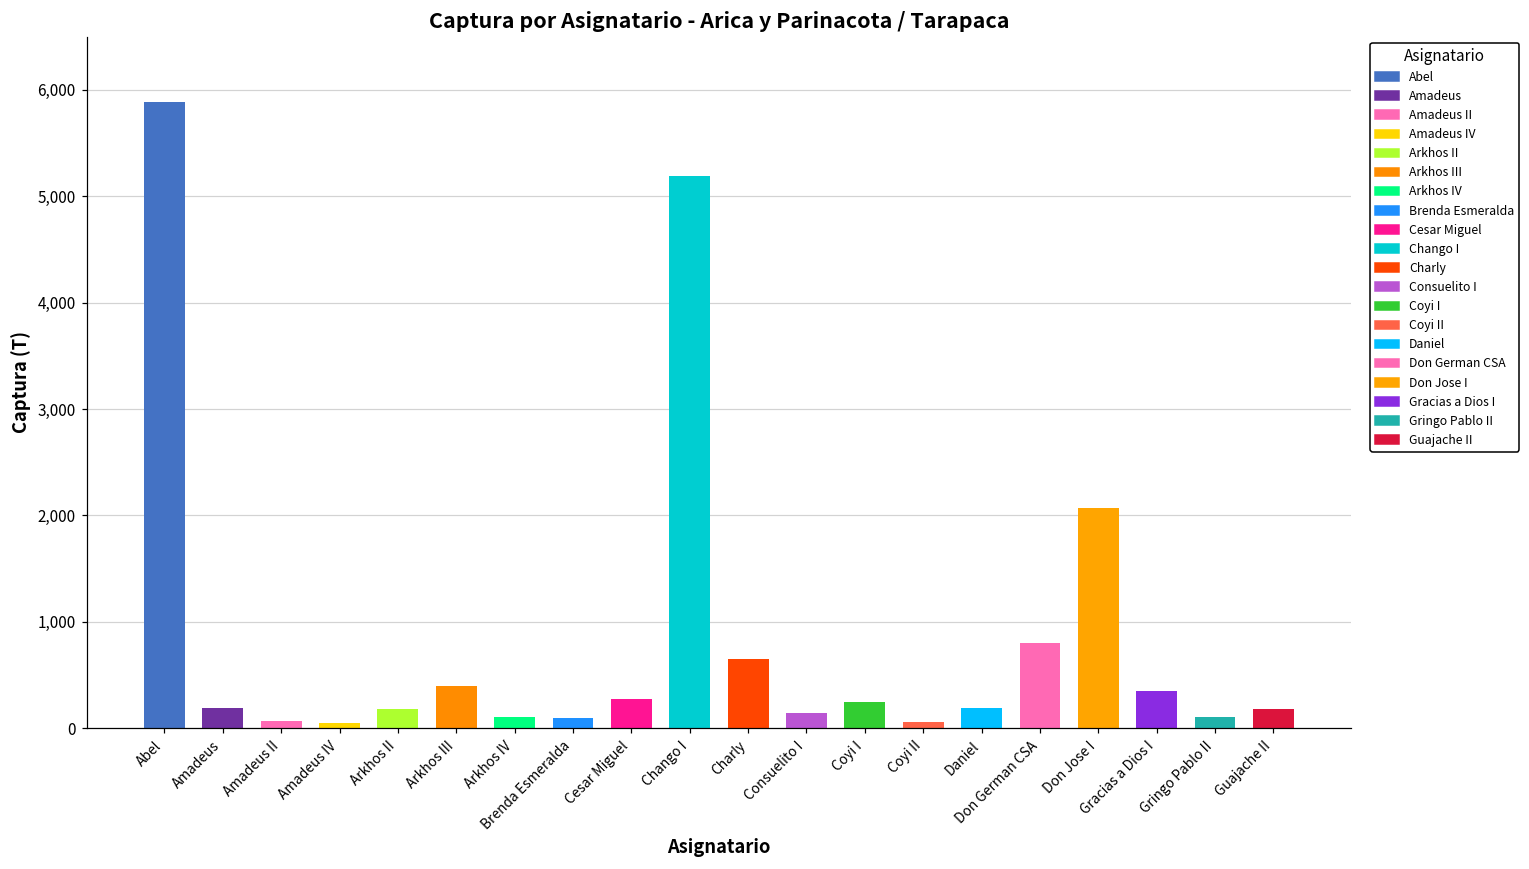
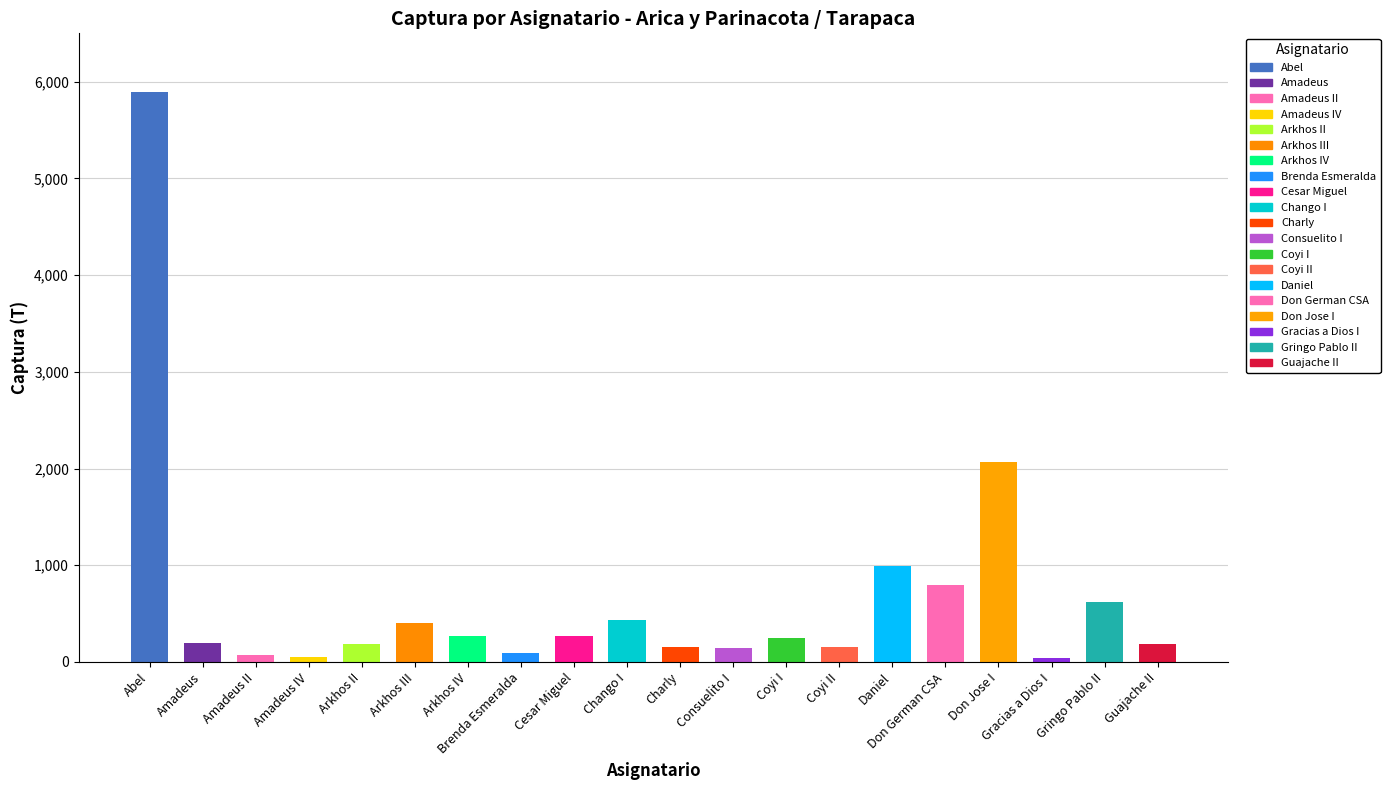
Arkhos IV: 100 -> 300
Chango I: 5,200 -> 400
Charly: 700 -> 200
Coyi II: 100 -> 200
Daniel: 200 -> 1,000
Gracias a Dios I: 300 -> 0
Gringo Pablo II: 100 -> 600
